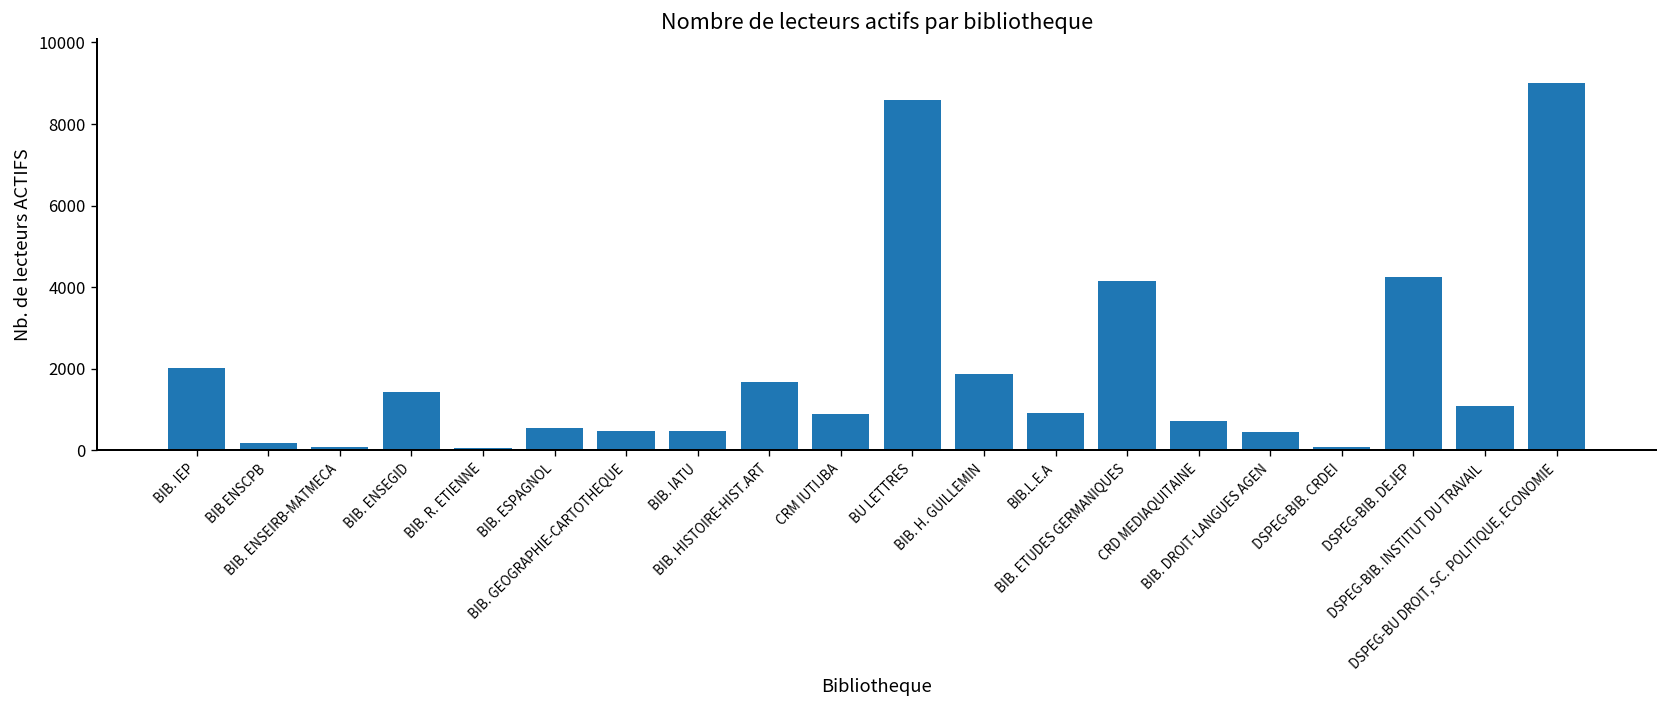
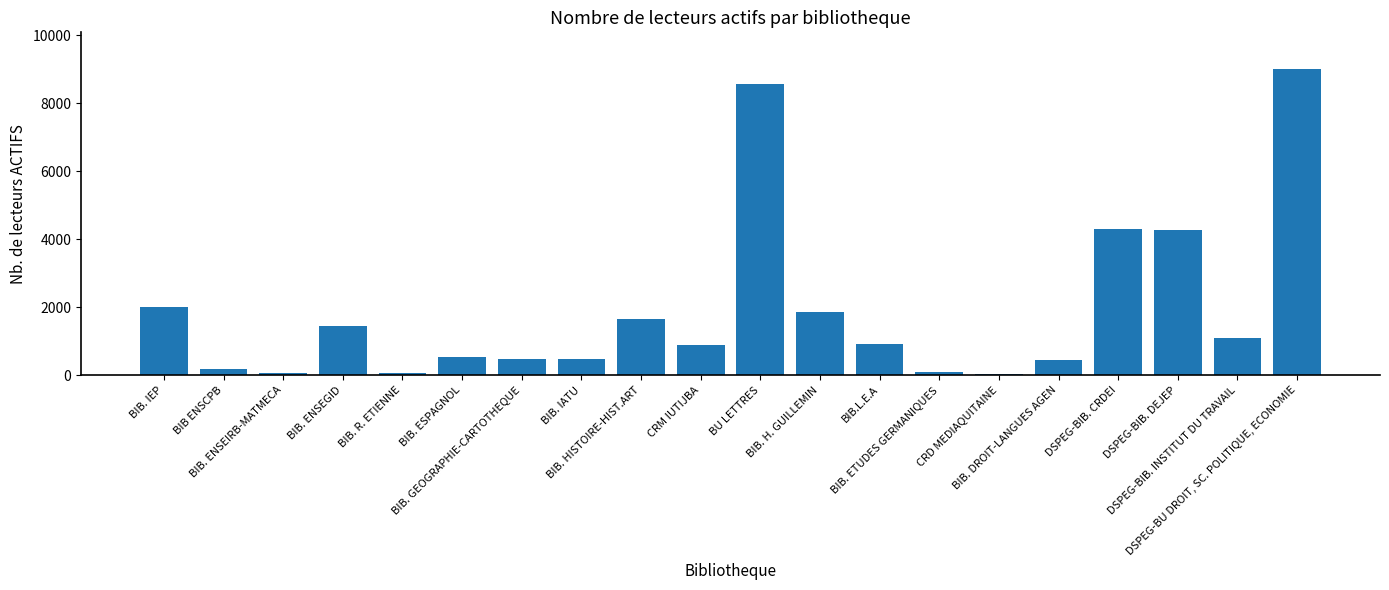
BIB. ETUDES GERMANIQUES: 4100 -> 100
CRD MEDIAQUITAINE: 700 -> 0
DSPEG-BIB. CRDEI: 100 -> 4300
